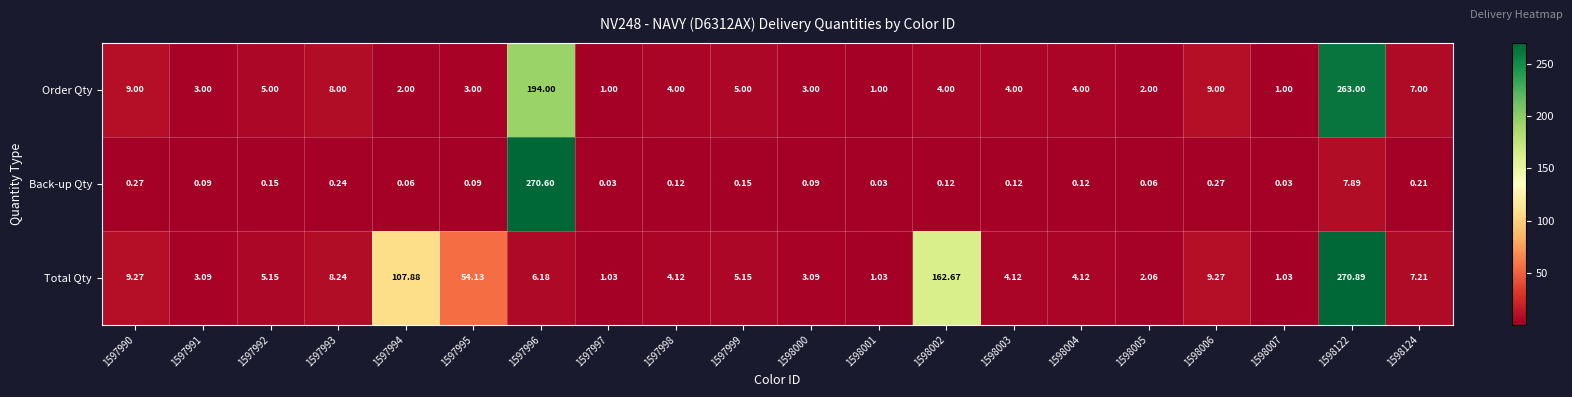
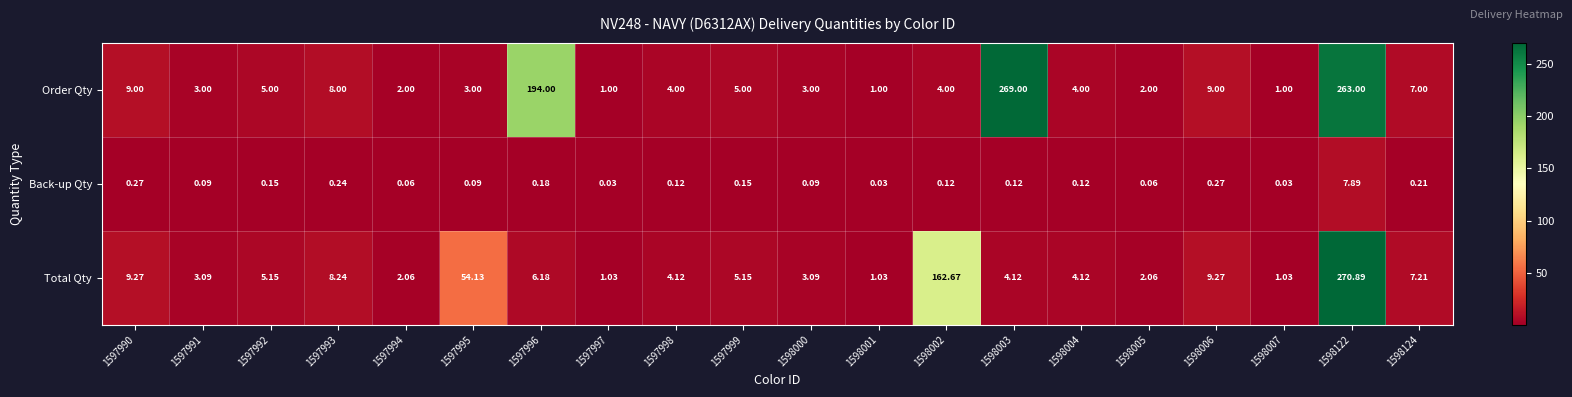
Order Qty, 1598003: 4.00 -> 269.00
Back-up Qty, 1597996: 270.60 -> 0.18
Total Qty, 1597994: 107.88 -> 2.06
